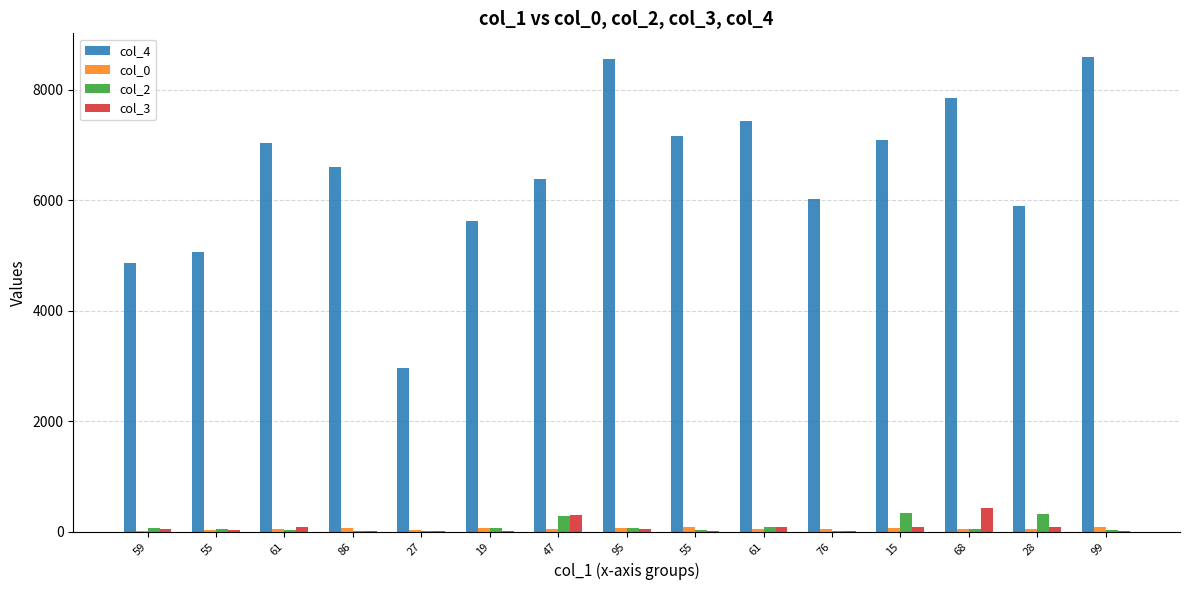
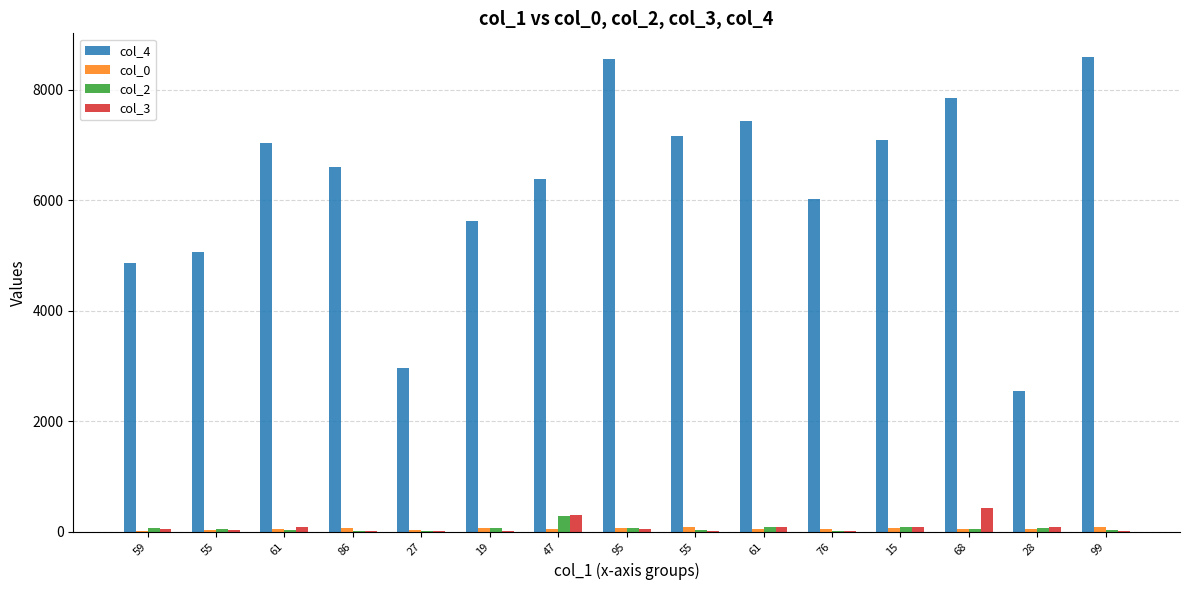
col_2, 15: 300 -> 100
col_4, 28: 5900 -> 2600
col_2, 28: 300 -> 100
